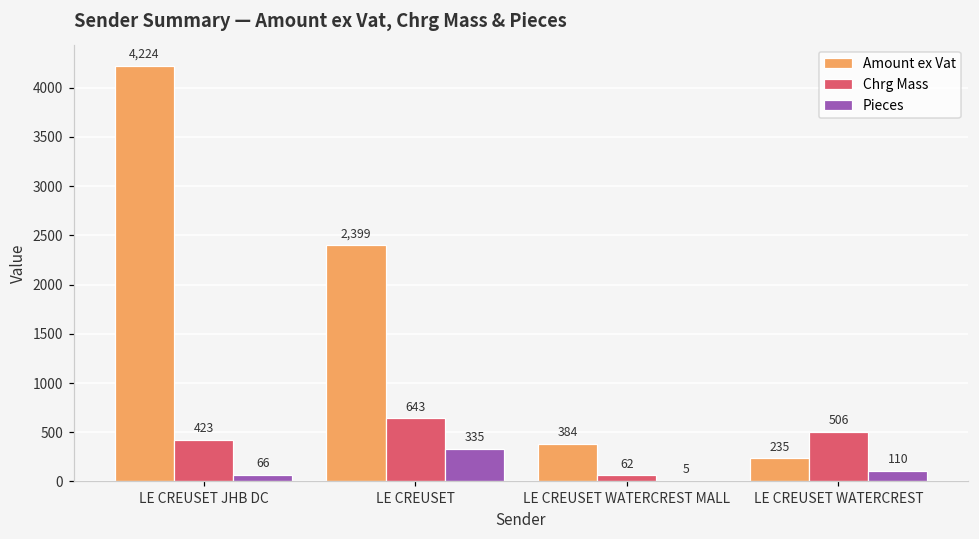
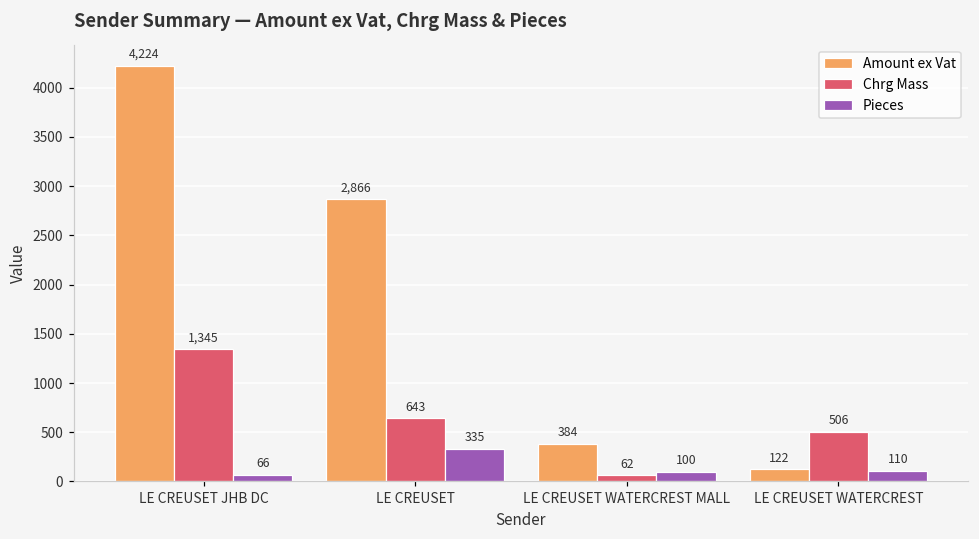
Chrg Mass, LE CREUSET JHB DC: 423 -> 1,345
Amount ex Vat, LE CREUSET: 2,399 -> 2,866
Pieces, LE CREUSET WATERCREST MALL: 5 -> 100
Amount ex Vat, LE CREUSET WATERCREST: 235 -> 122
